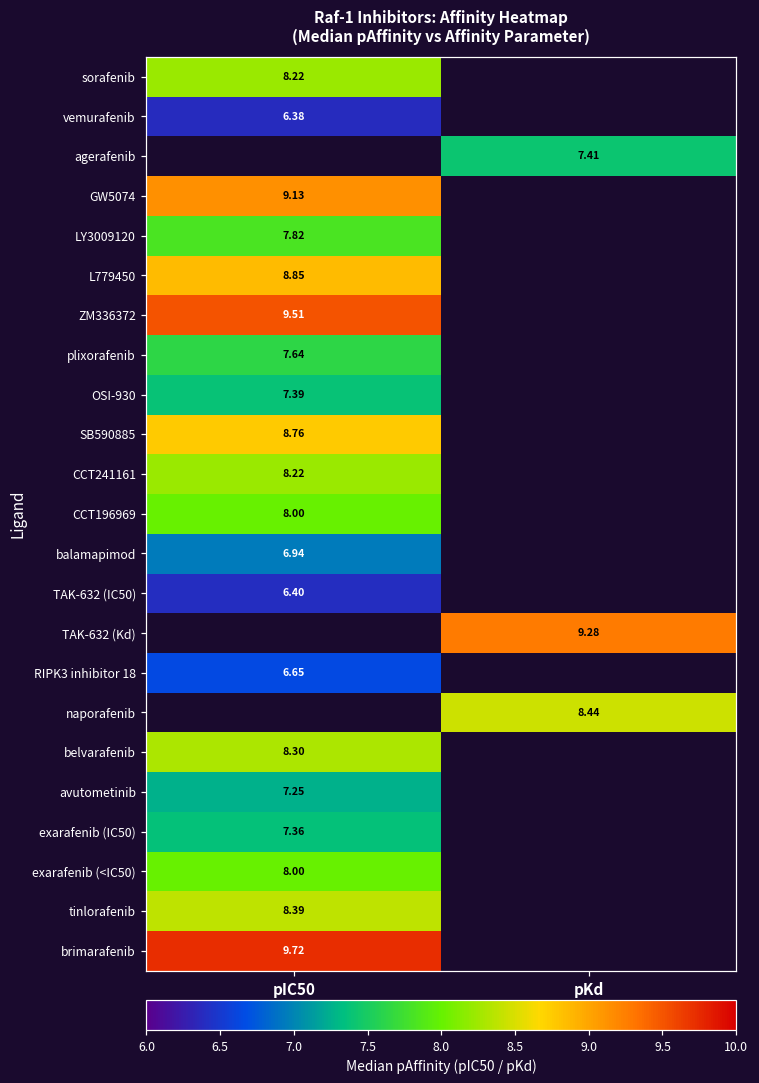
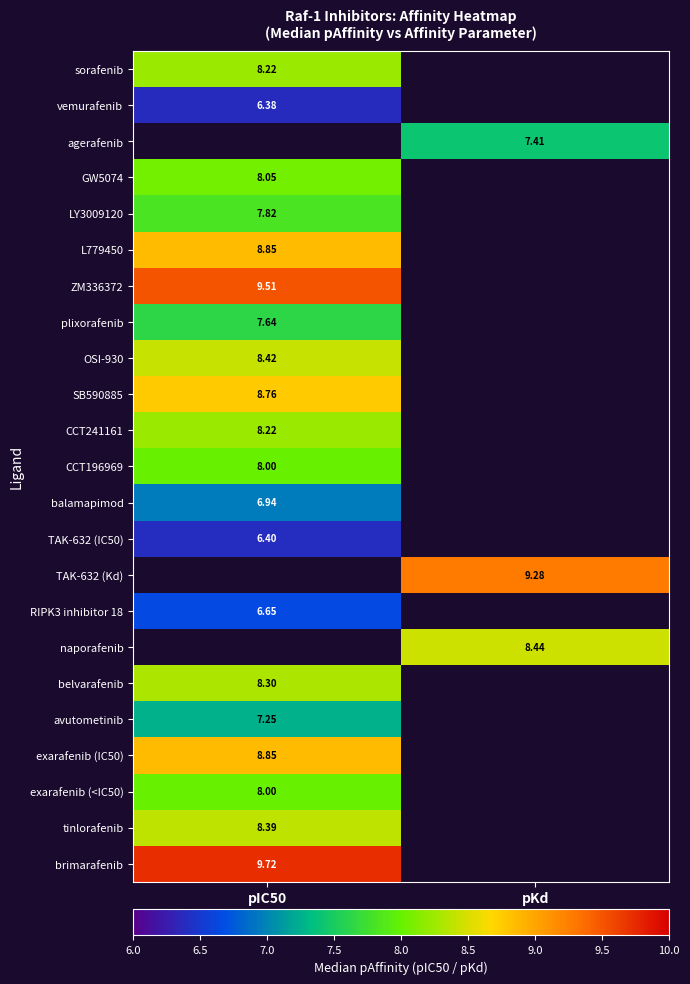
GW5074, pIC50: 9.13 -> 8.05
OSI-930, pIC50: 7.39 -> 8.42
exarafenib (IC50), pIC50: 7.36 -> 8.85
